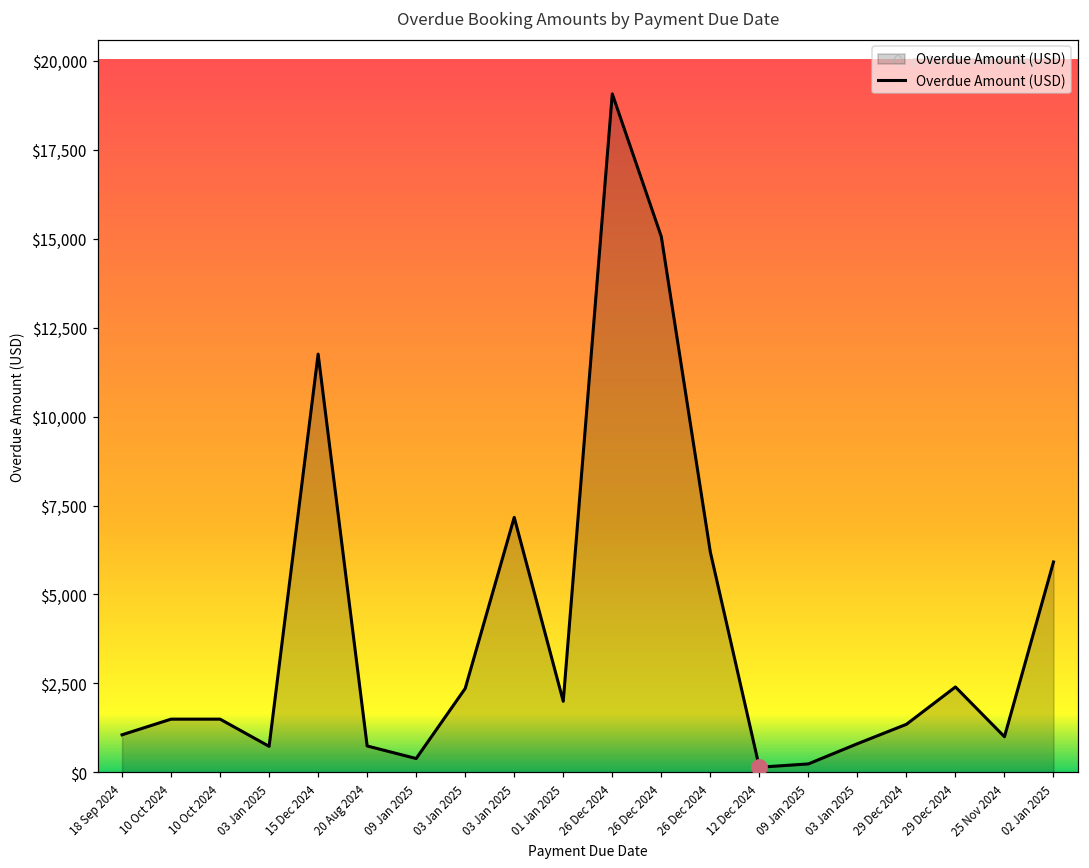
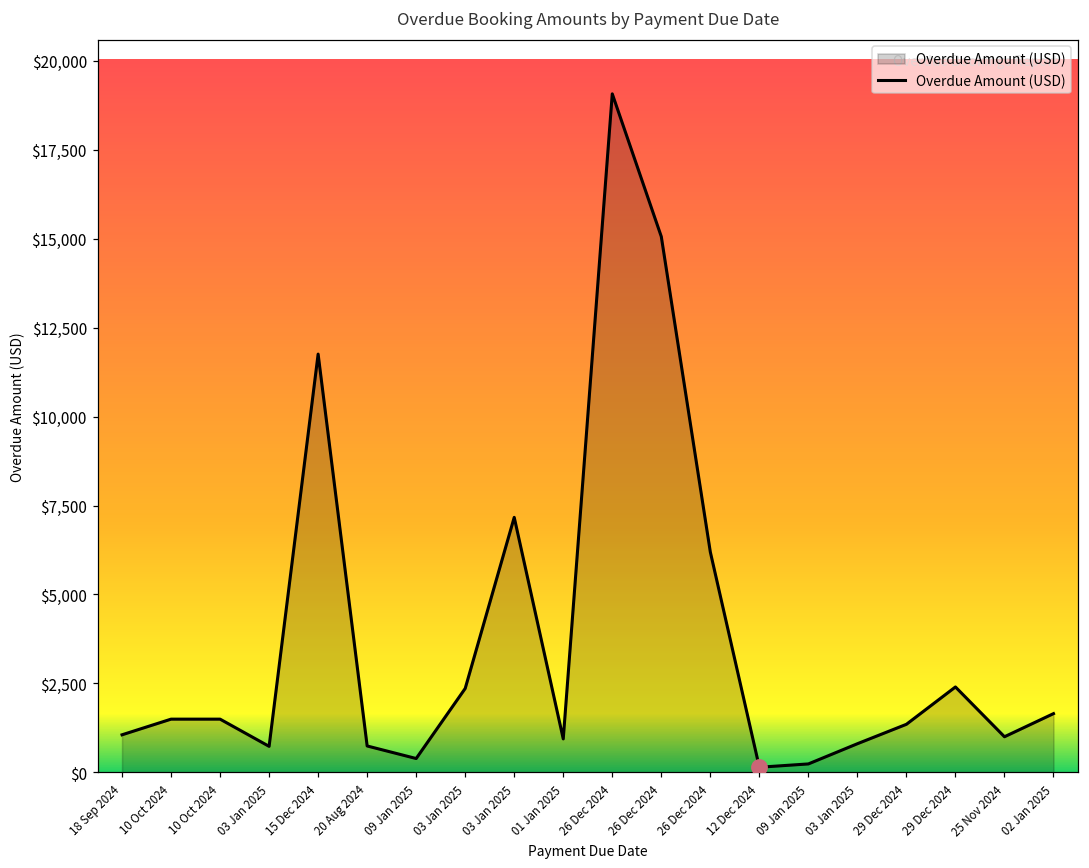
Overdue Amount (USD), 01 Jan 2025: $2,000 -> $900
Overdue Amount (USD), 02 Jan 2025: $5,900 -> $1,700
